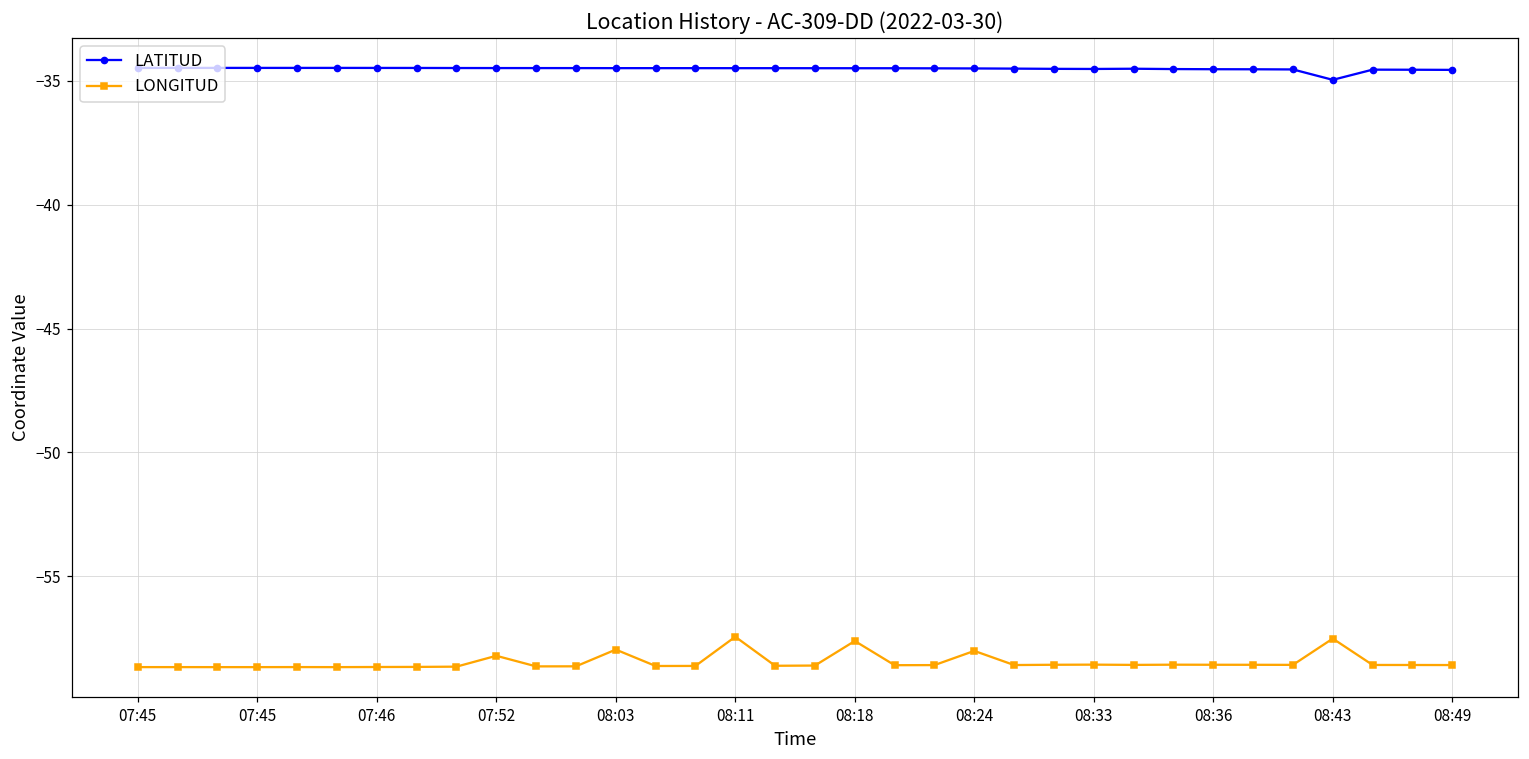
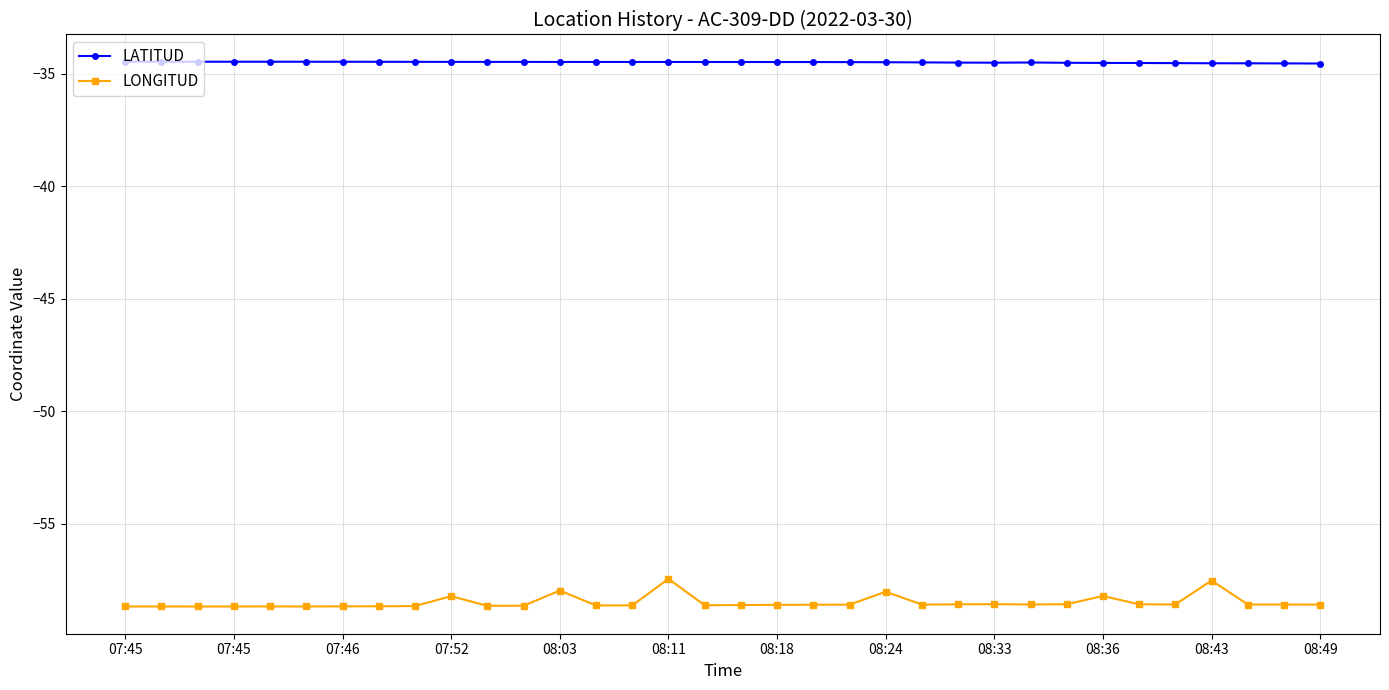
LONGITUD, 08:18: -57.6 -> -58.6
LONGITUD, 08:36: -58.6 -> -58.2
LATITUD, 08:43: -35.0 -> -34.5
